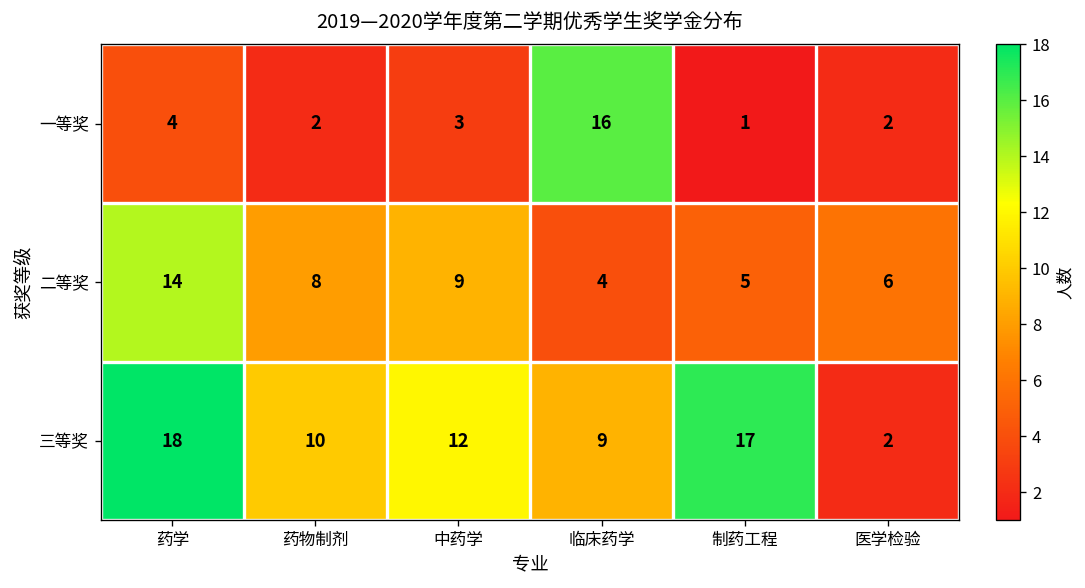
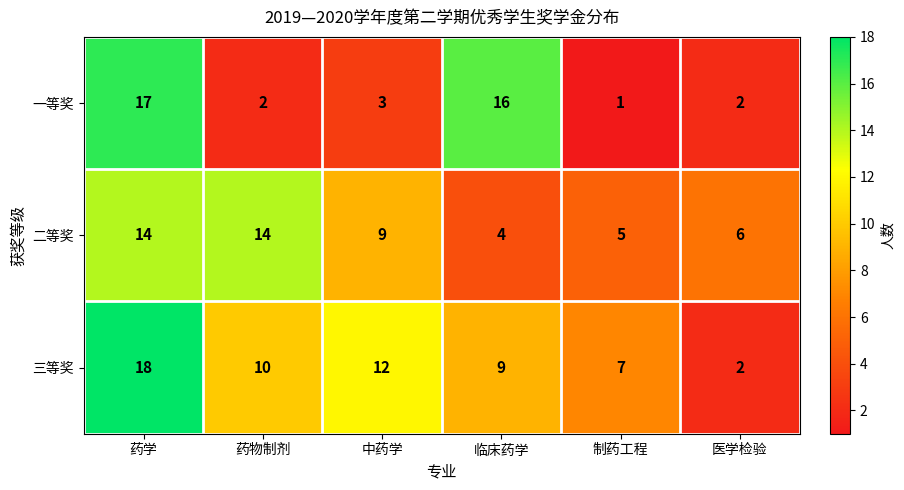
一等奖, 药学: 4 -> 17
二等奖, 药物制剂: 8 -> 14
三等奖, 制药工程: 17 -> 7
